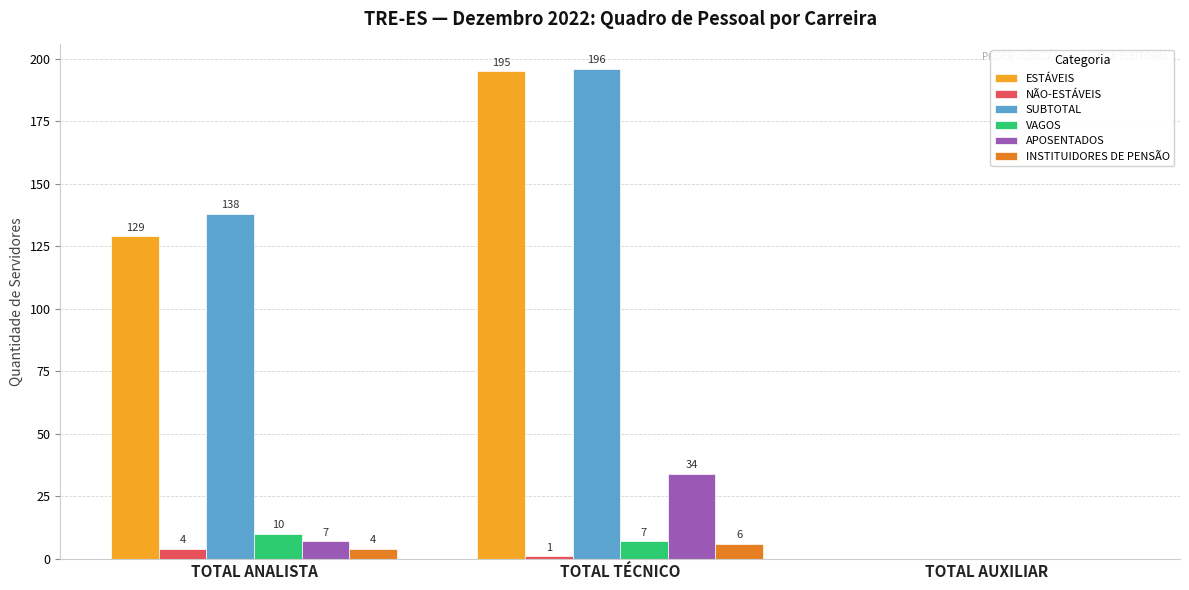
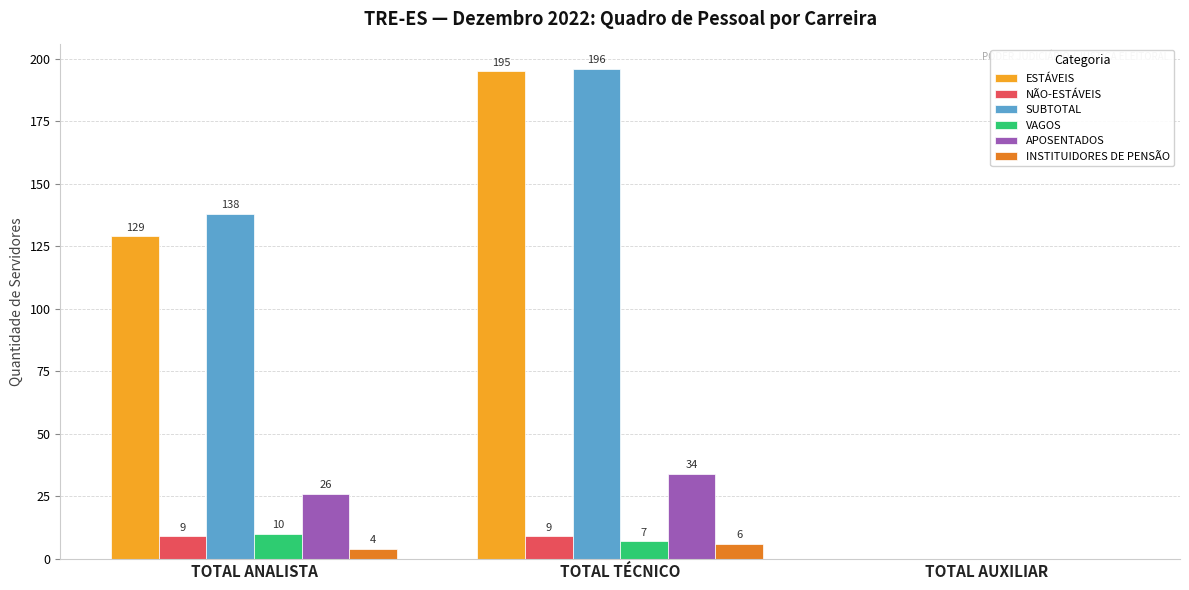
NÃO-ESTÁVEIS, TOTAL ANALISTA: 4 -> 9
APOSENTADOS, TOTAL ANALISTA: 7 -> 26
NÃO-ESTÁVEIS, TOTAL TÉCNICO: 1 -> 9
